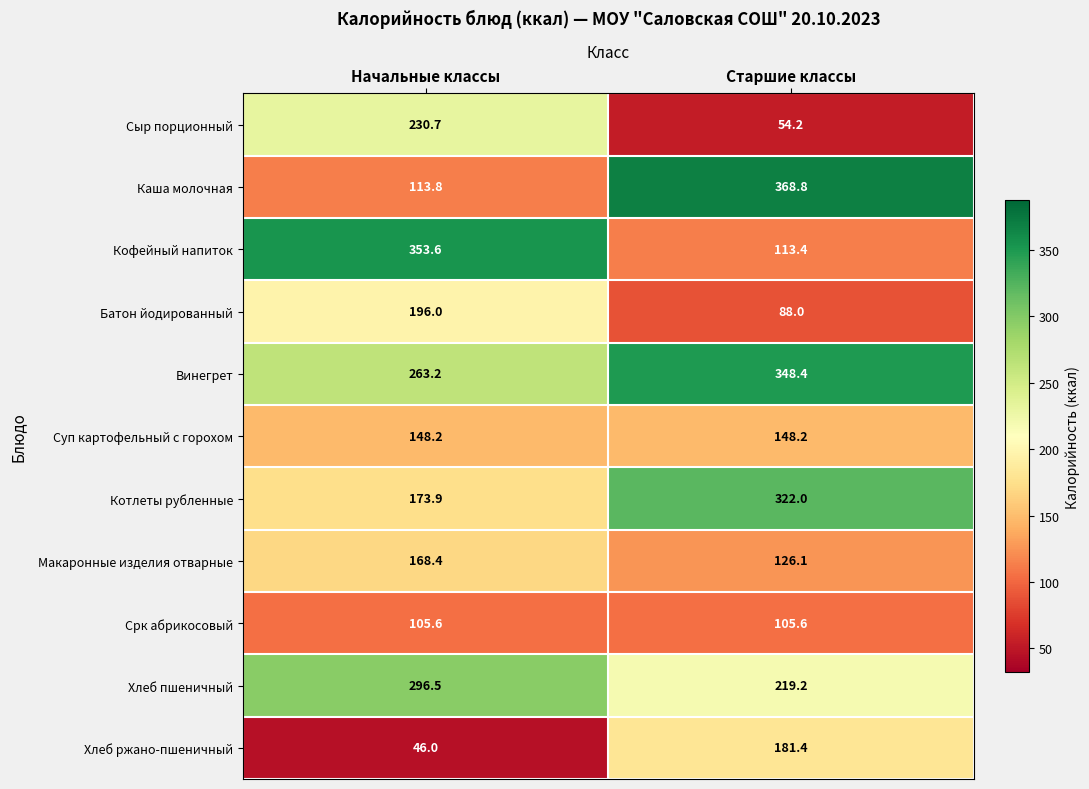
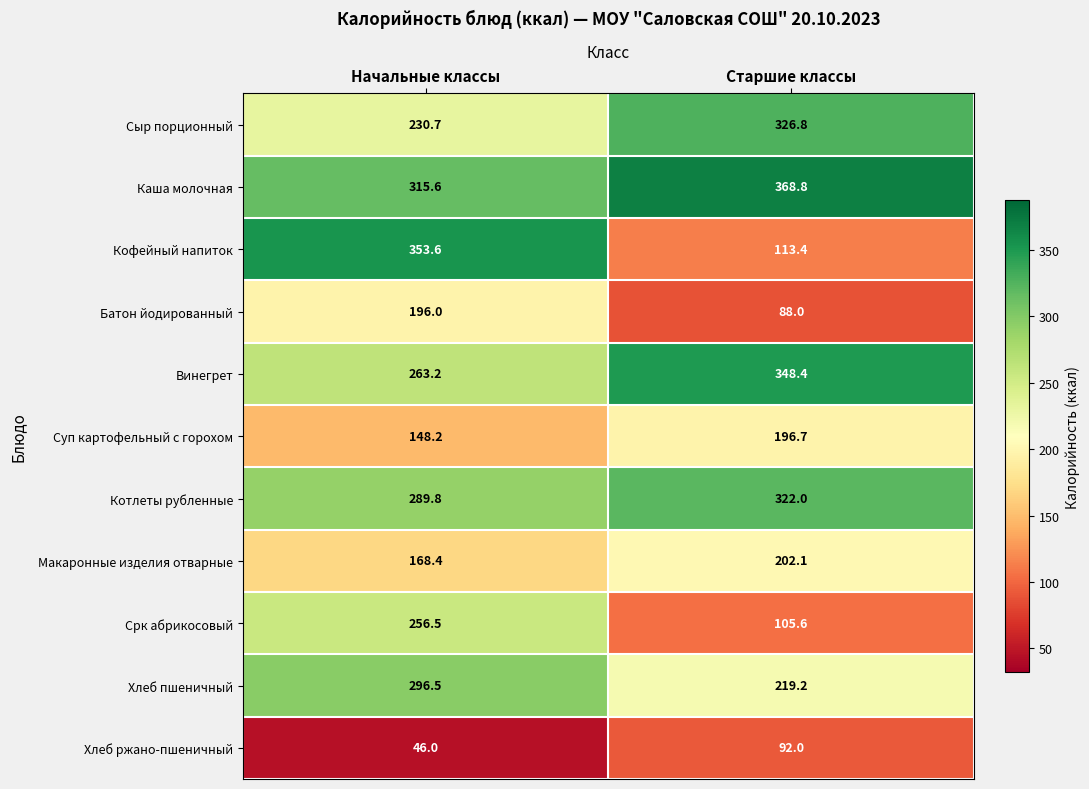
Сыр порционный, Старшие классы: 54.2 -> 326.8
Каша молочная, Начальные классы: 113.8 -> 315.6
Суп картофельный с горохом, Старшие классы: 148.2 -> 196.7
Котлеты рубленные, Начальные классы: 173.9 -> 289.8
Макаронные изделия отварные, Старшие классы: 126.1 -> 202.1
Срк абрикосовый, Начальные классы: 105.6 -> 256.5
Хлеб ржано-пшеничный, Старшие классы: 181.4 -> 92.0
